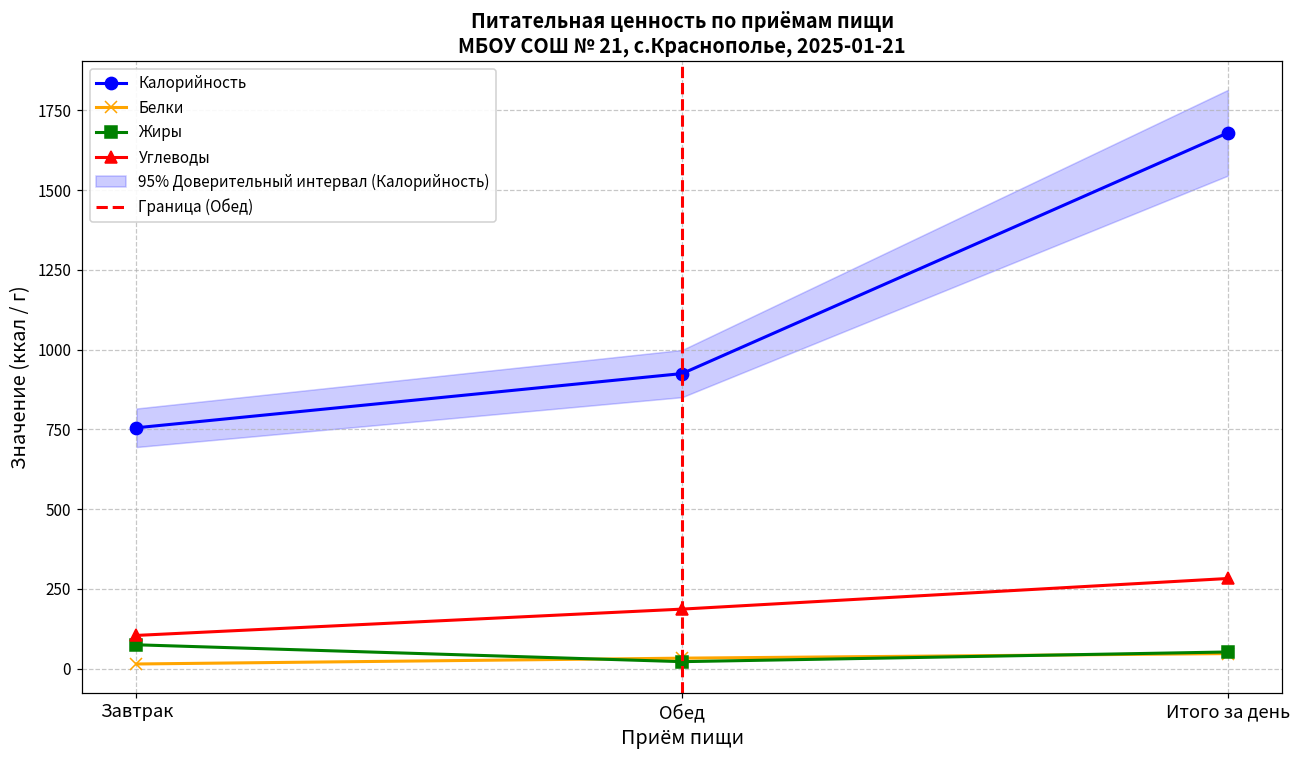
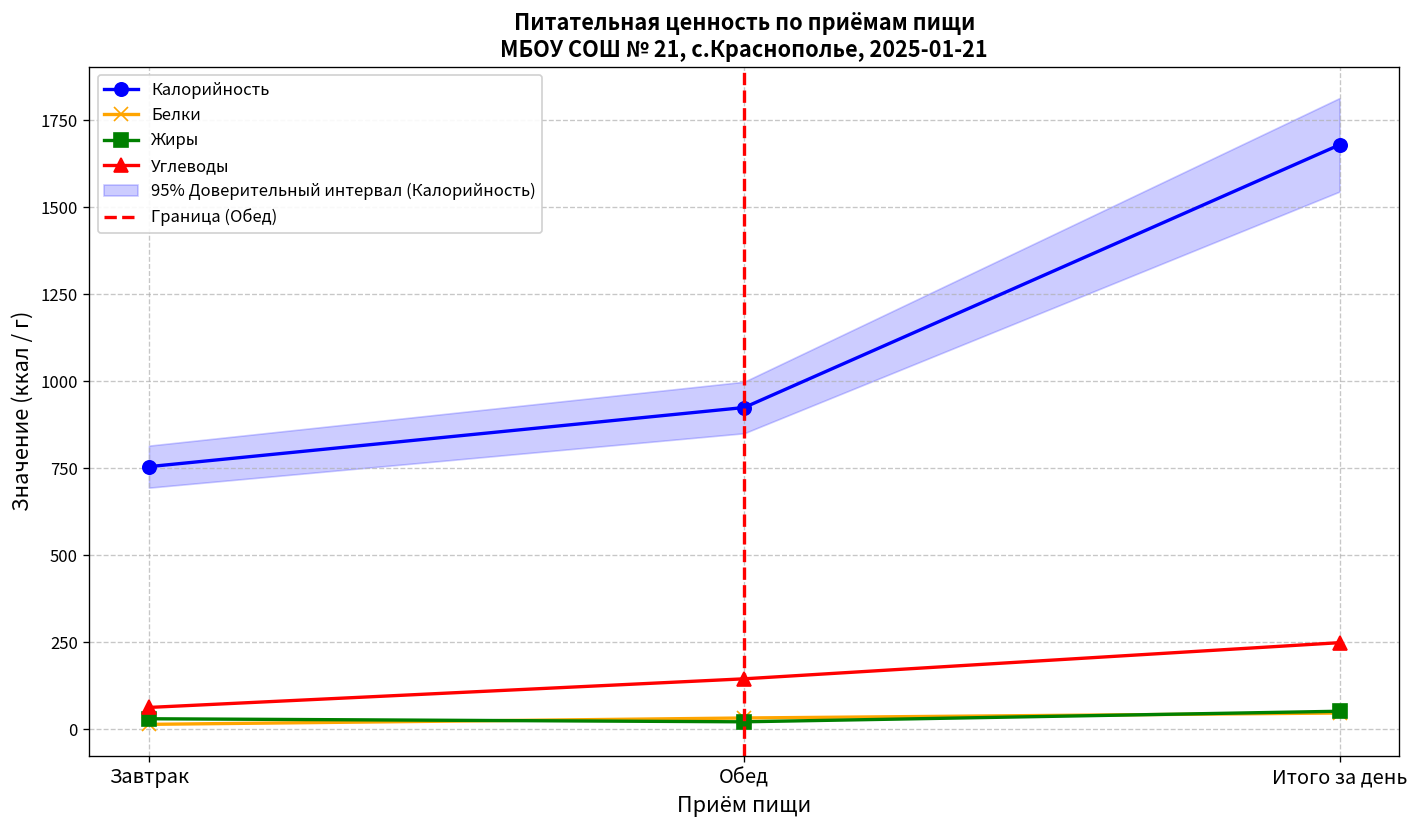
Жиры, Завтрак: 70 -> 30
Углеводы, Завтрак: 100 -> 60
Углеводы, Обед: 190 -> 150
Углеводы, Итого за день: 280 -> 250
